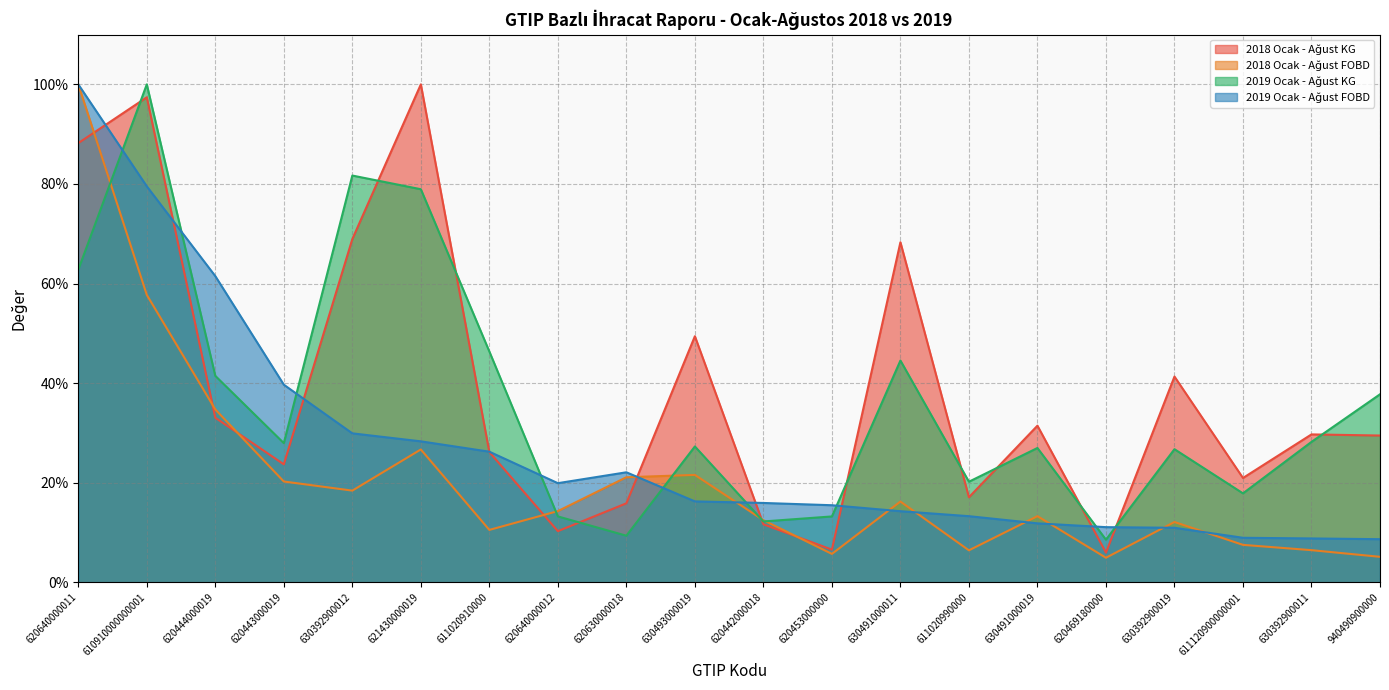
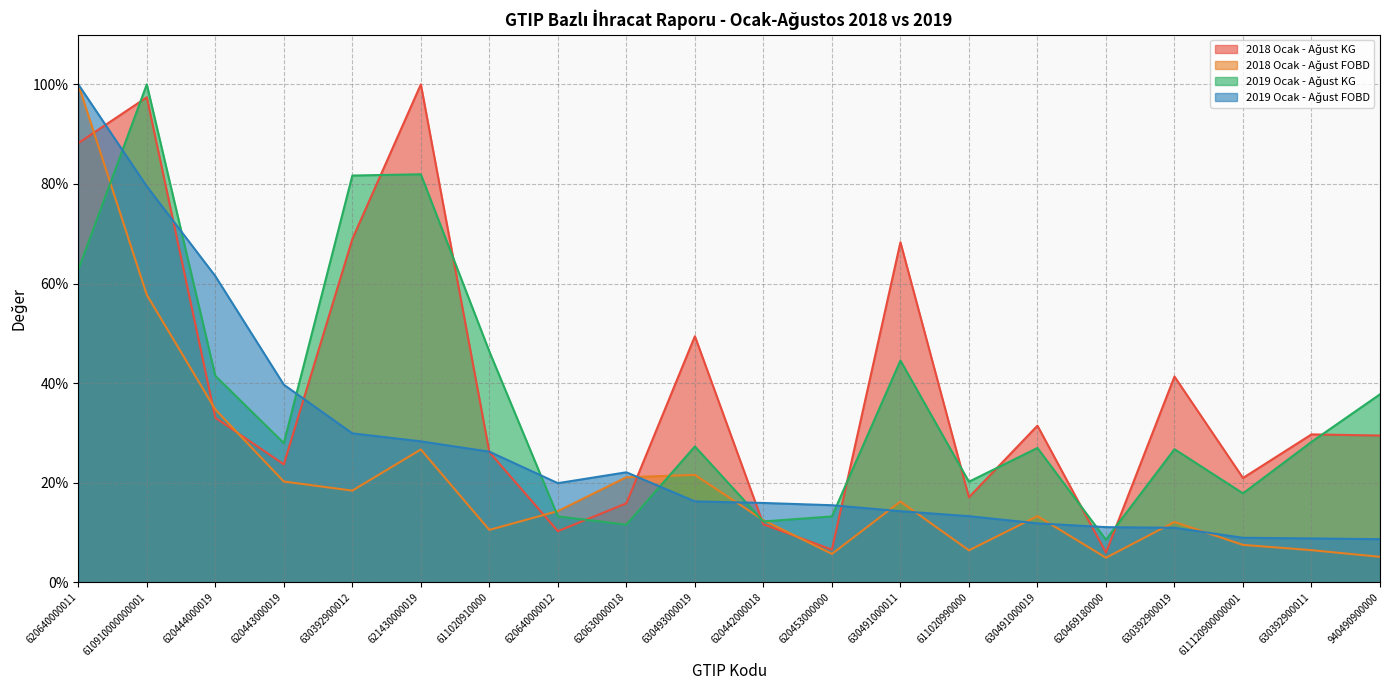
2019 Ocak - Ağust KG, 621430000019: 79% -> 82%
2019 Ocak - Ağust KG, 620630000018: 9% -> 12%
